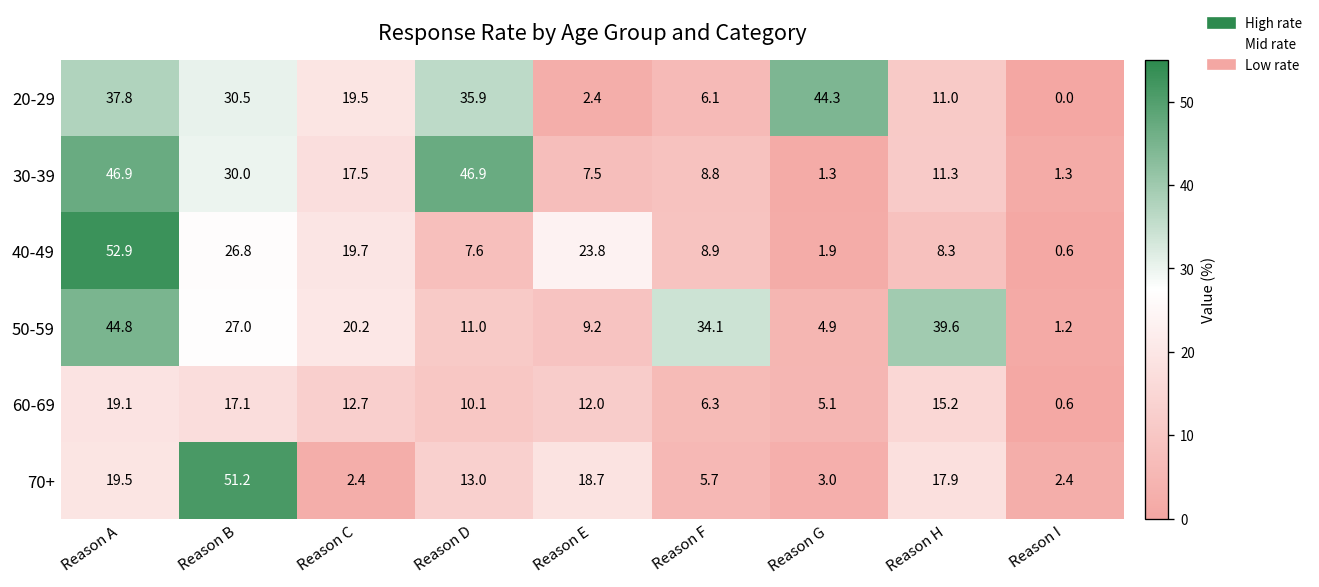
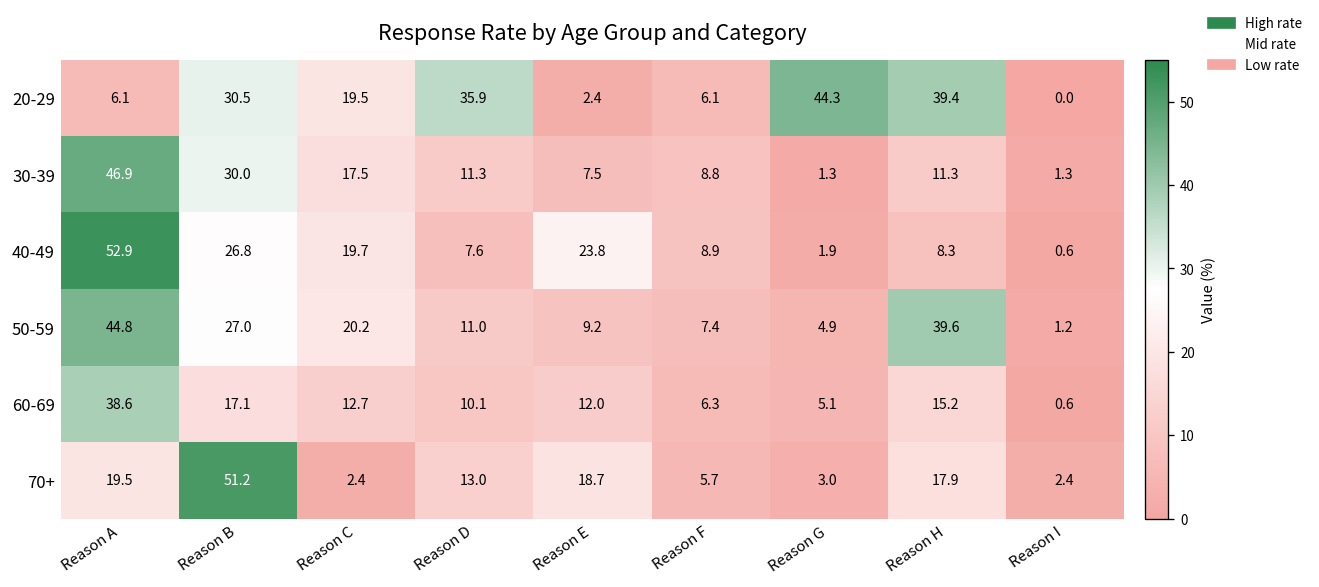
20-29, Reason A: 37.8 -> 6.1
20-29, Reason H: 11.0 -> 39.4
30-39, Reason D: 46.9 -> 11.3
50-59, Reason F: 34.1 -> 7.4
60-69, Reason A: 19.1 -> 38.6
